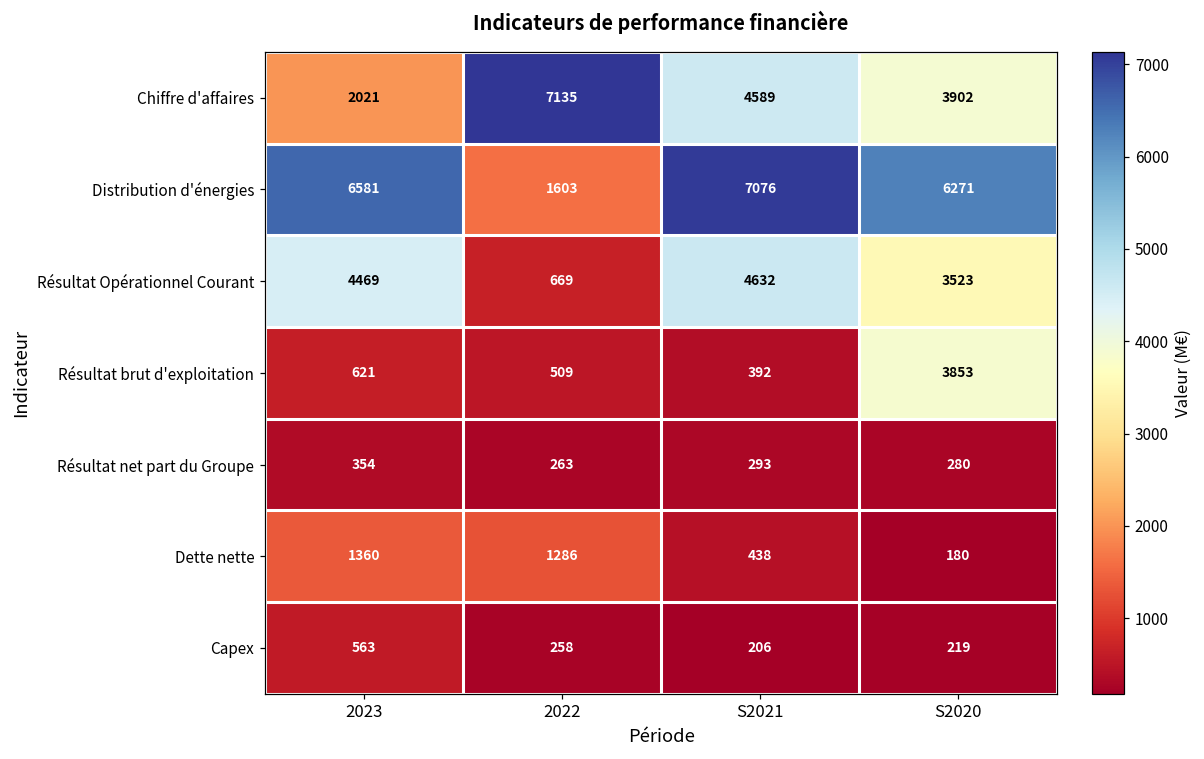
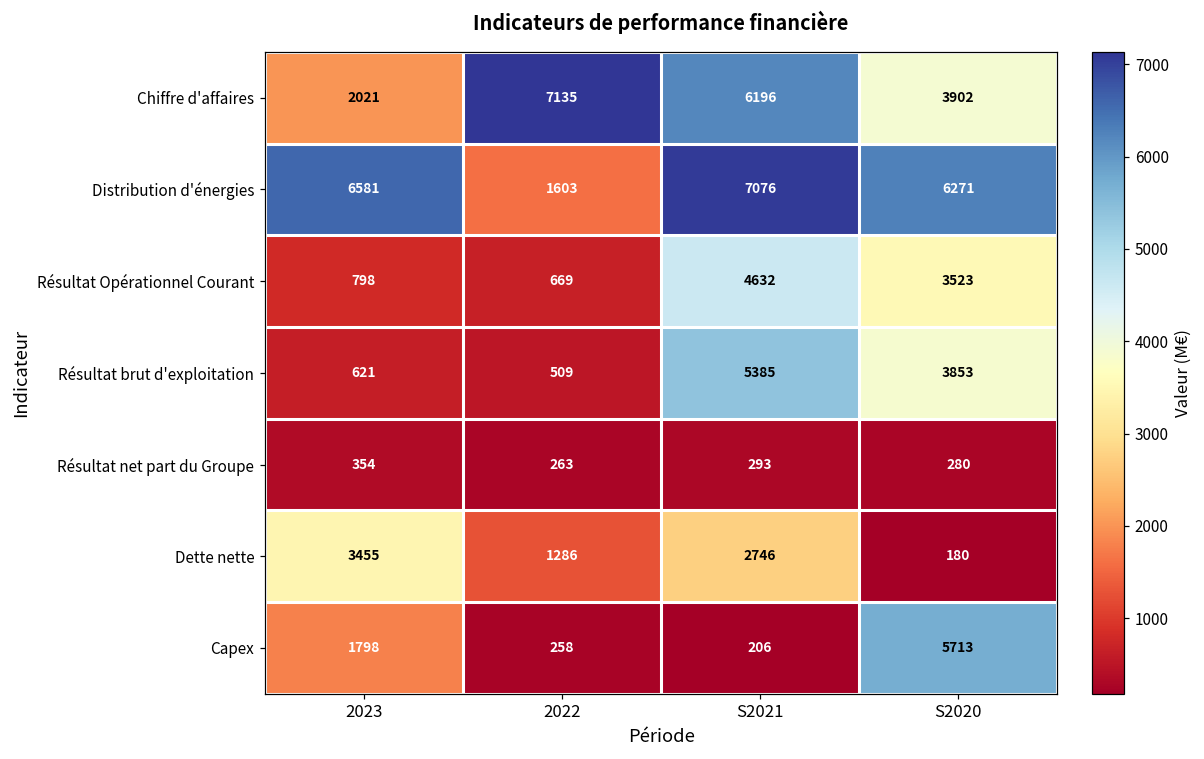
Chiffre d'affaires, S2021: 4589 -> 6196
Résultat Opérationnel Courant, 2023: 4469 -> 798
Résultat brut d'exploitation, S2021: 392 -> 5385
Dette nette, 2023: 1360 -> 3455
Dette nette, S2021: 438 -> 2746
Capex, 2023: 563 -> 1798
Capex, S2020: 219 -> 5713
